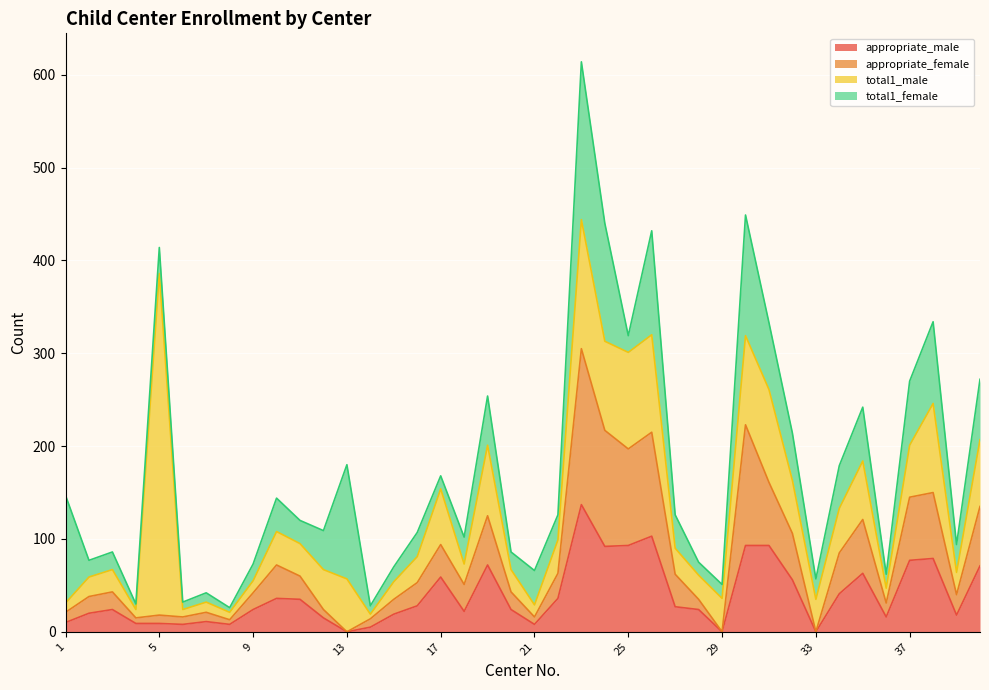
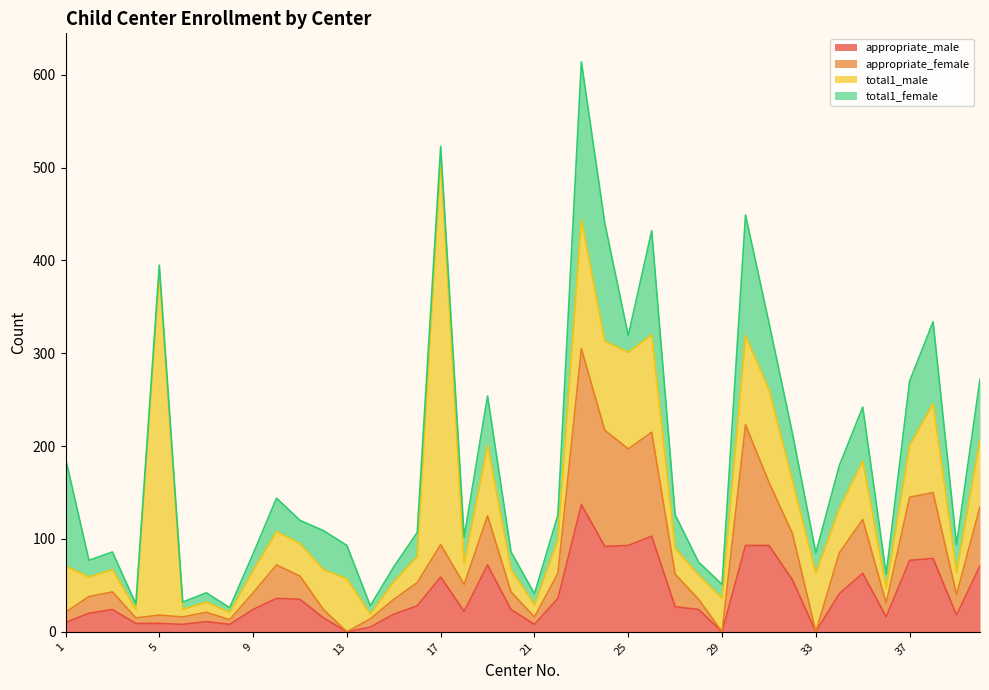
total1_male, 1: 10 -> 50
total1_female, 5: 30 -> 10
total1_male, 9: 10 -> 20
total1_female, 13: 120 -> 40
total1_male, 17: 60 -> 420
total1_female, 21: 40 -> 10
total1_male, 33: 40 -> 60
